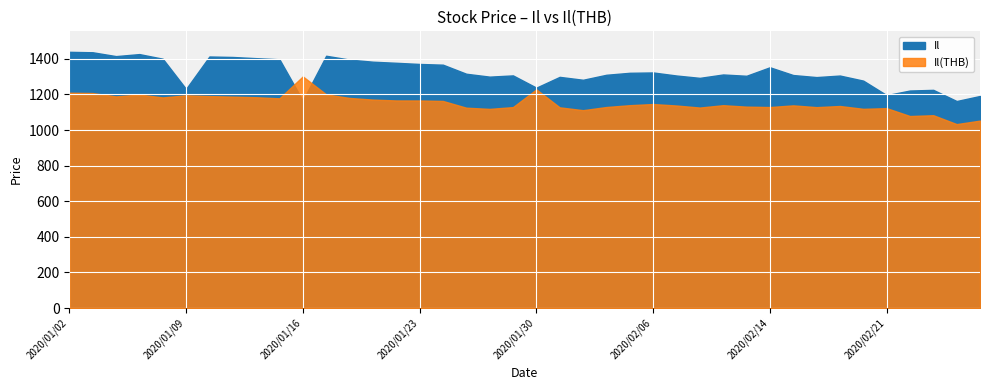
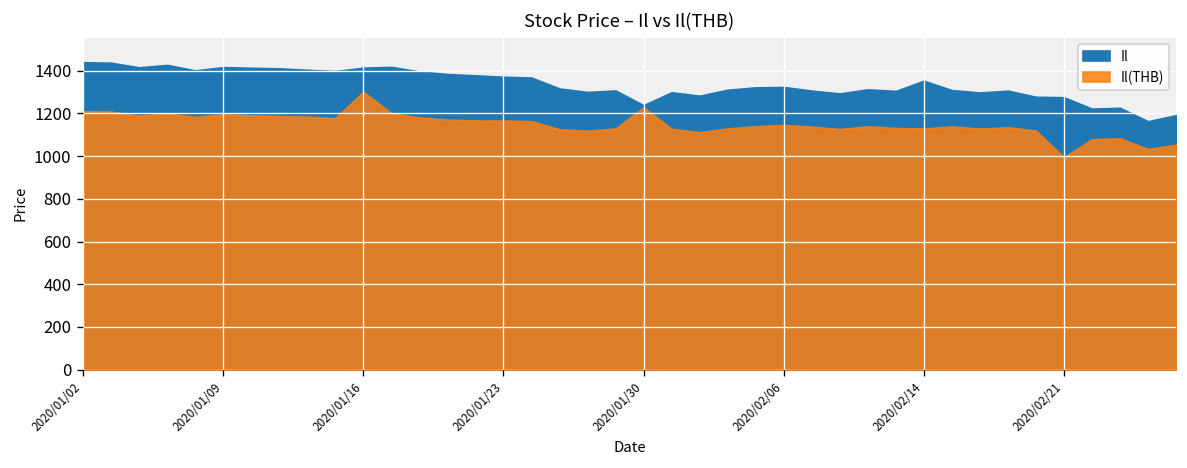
Il, 2020/01/09: 1230 -> 1420
Il, 2020/01/16: 1170 -> 1410
Il, 2020/02/21: 1200 -> 1280
Il(THB), 2020/02/21: 1120 -> 990
